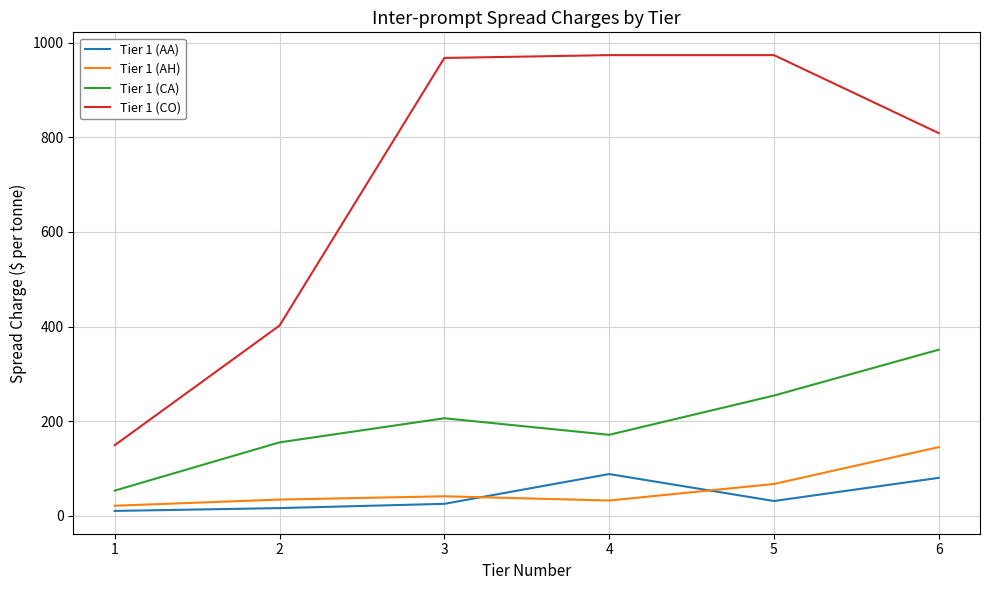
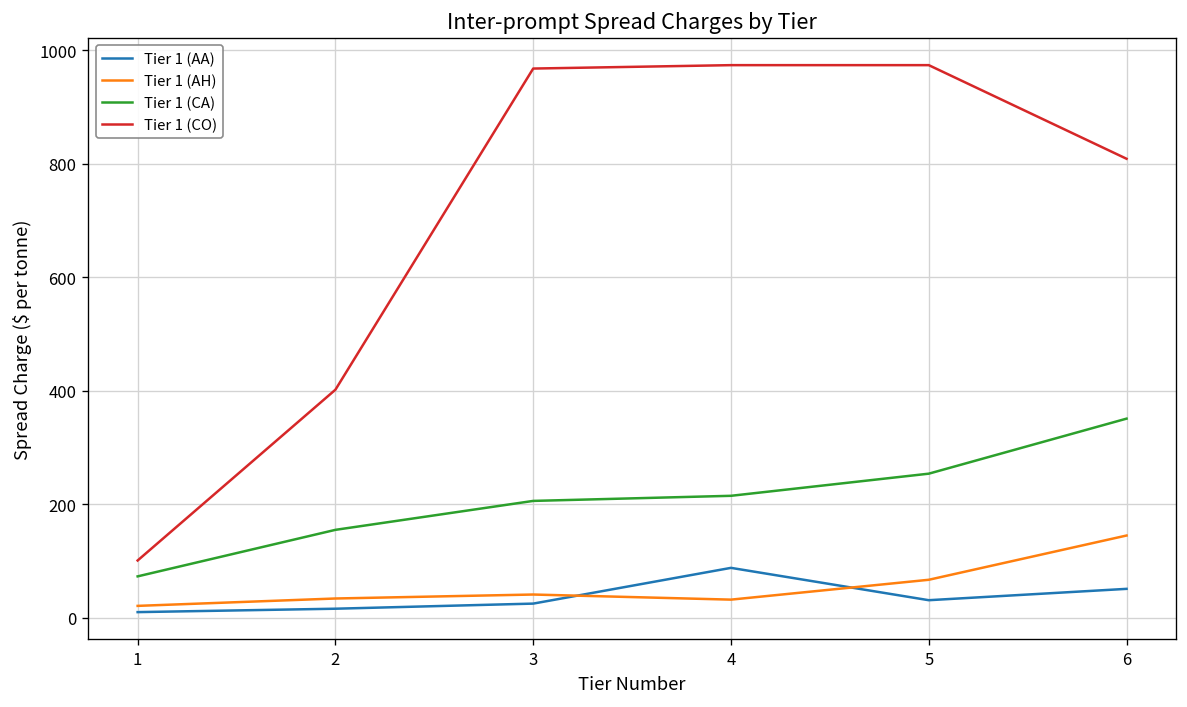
Tier 1 (CA), 1: 50 -> 70
Tier 1 (CO), 1: 150 -> 100
Tier 1 (CA), 4: 170 -> 220
Tier 1 (AA), 6: 80 -> 50
